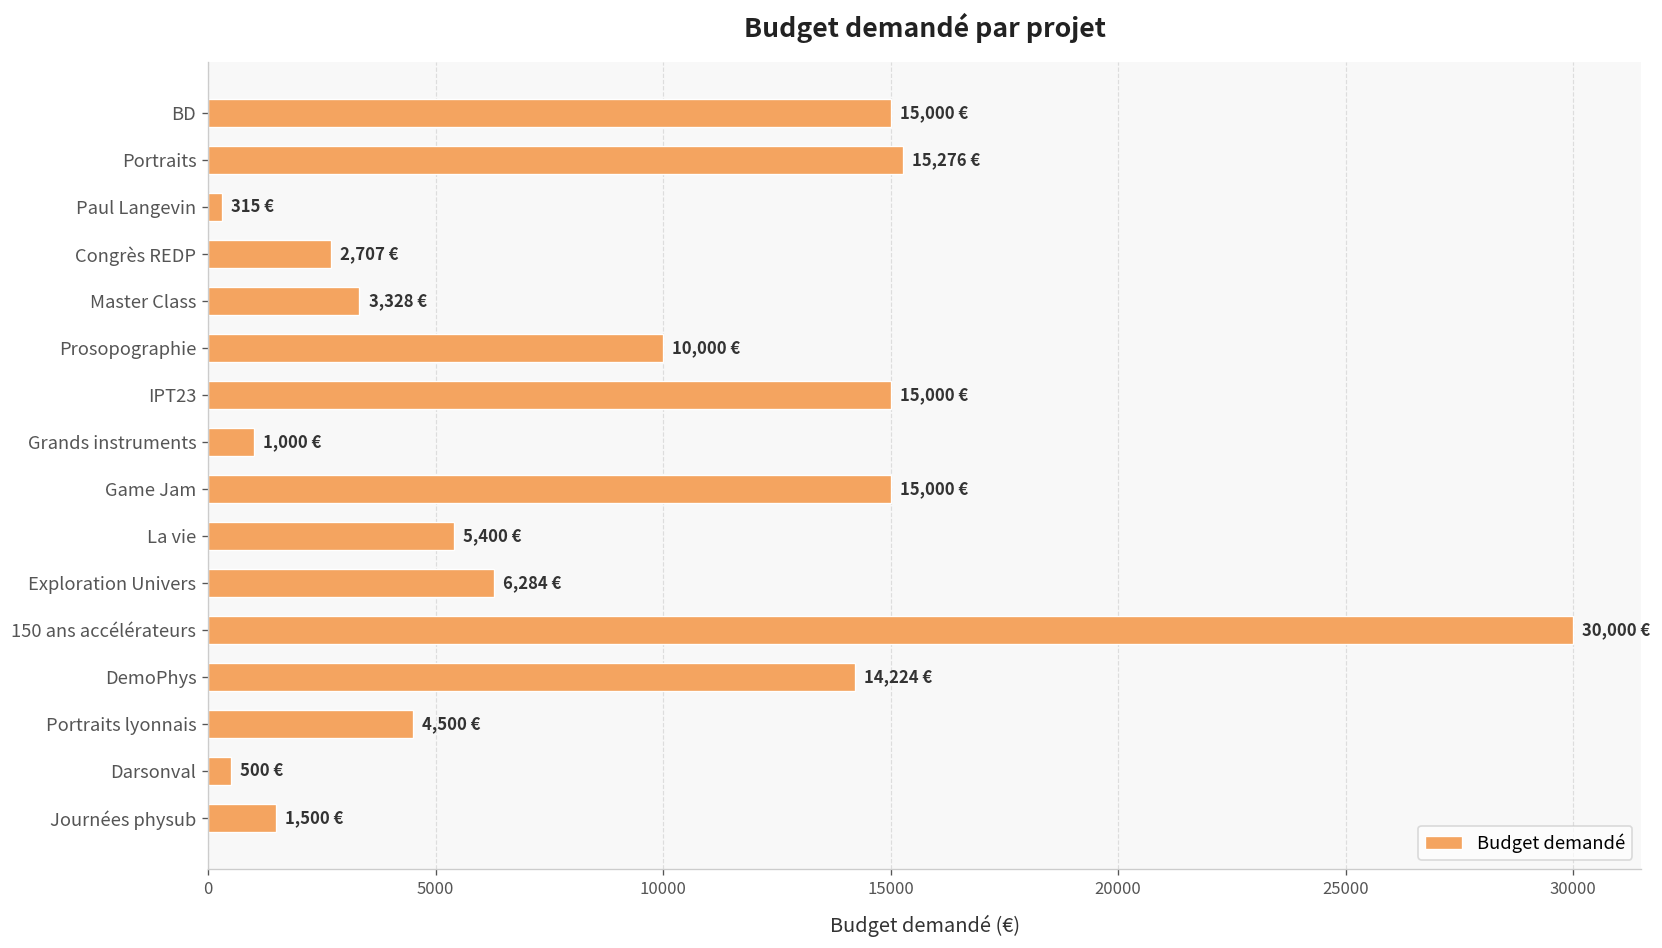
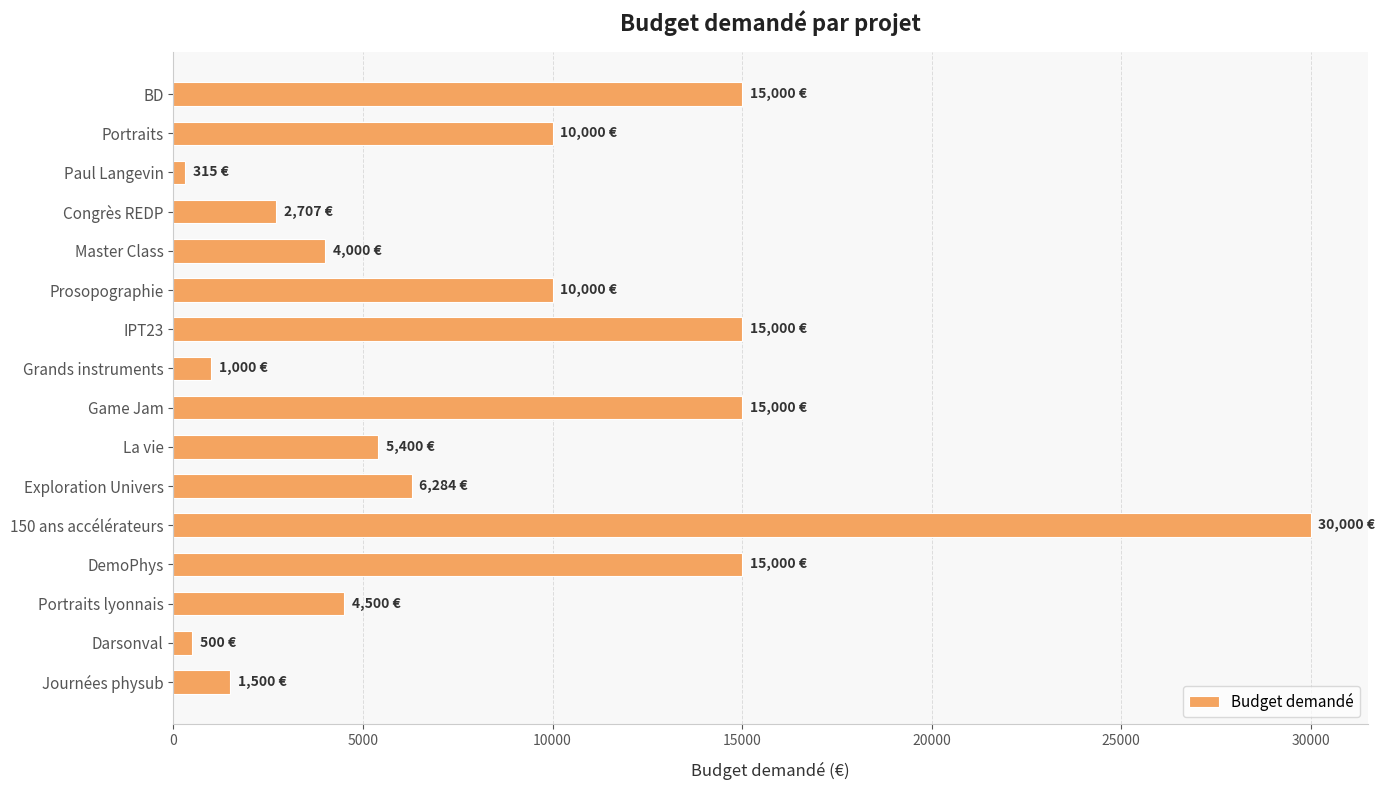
Portraits: 15,276 -> 10,000
Master Class: 3,328 -> 4,000
DemoPhys: 14,224 -> 15,000
